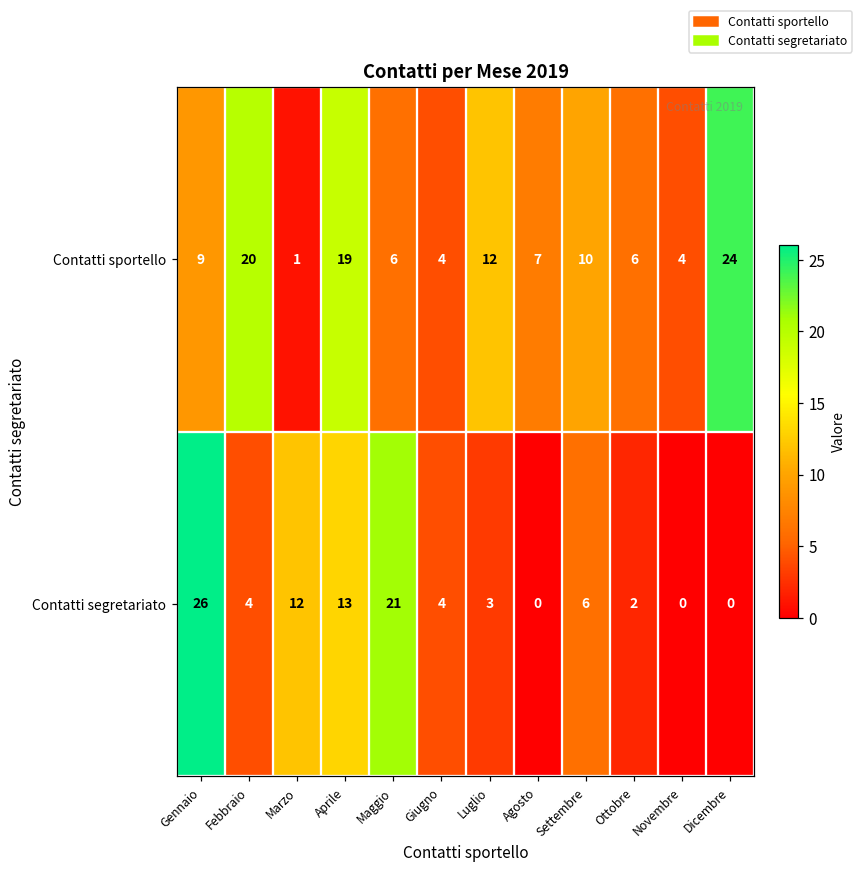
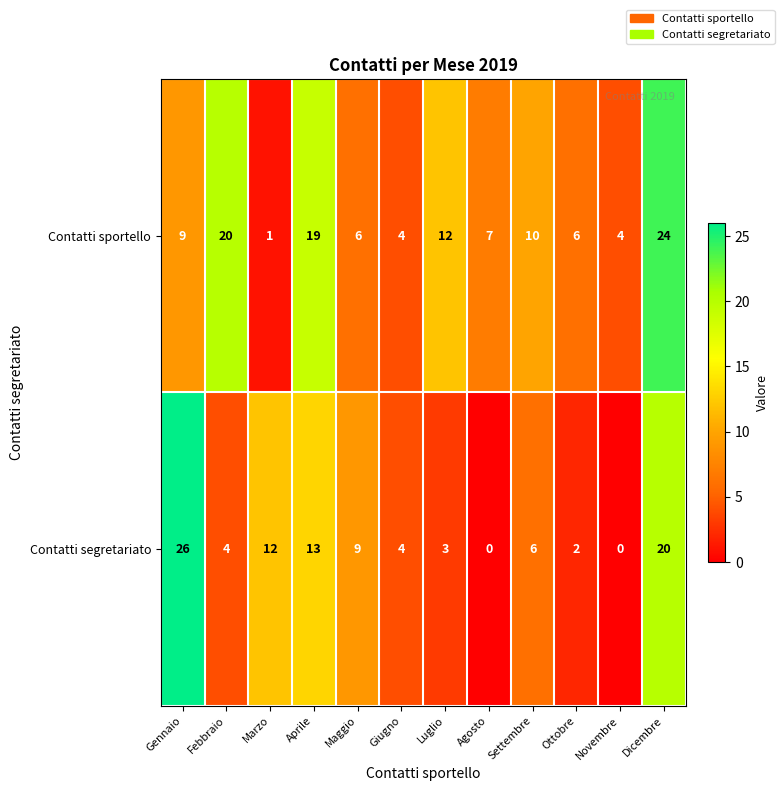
Contatti segretariato, Maggio: 21 -> 9
Contatti segretariato, Dicembre: 0 -> 20
